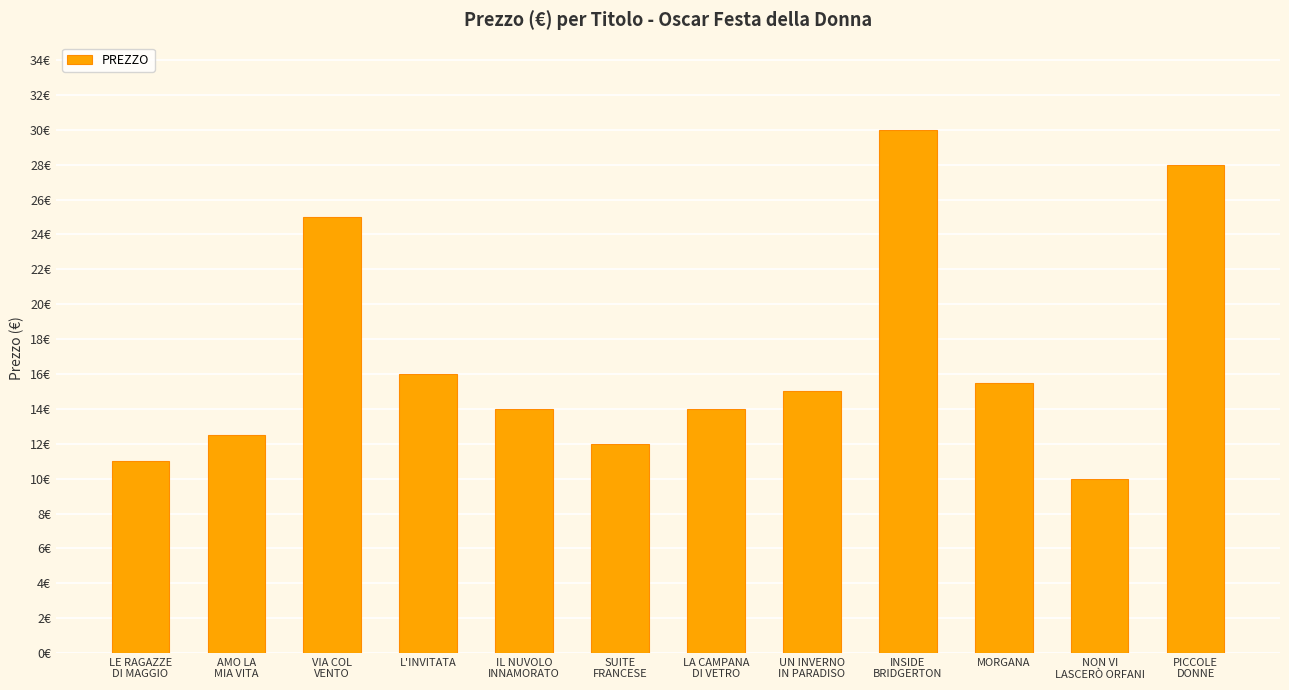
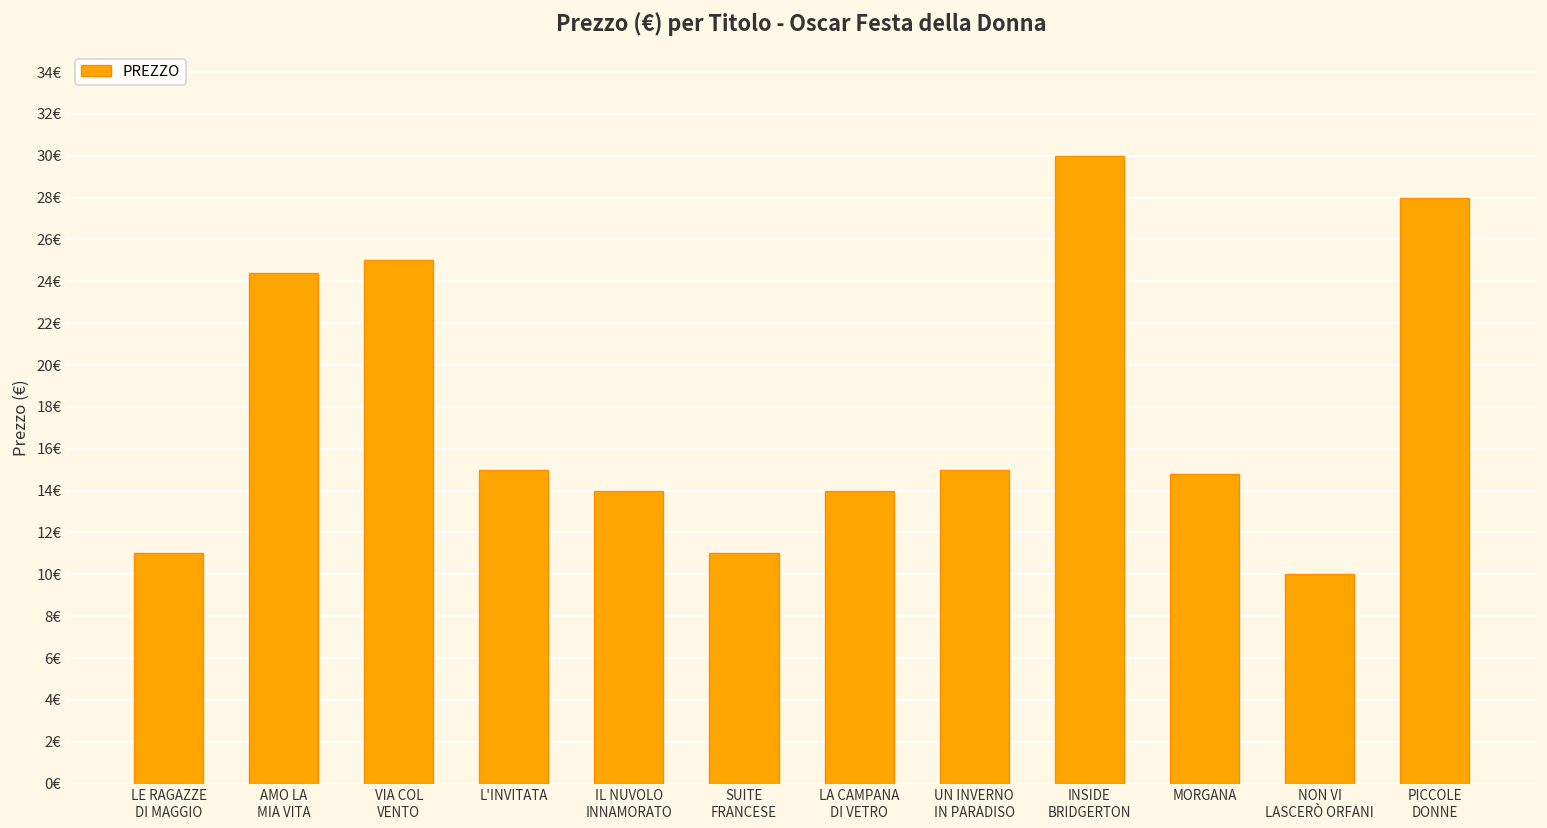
AMO LA MIA VITA: 12.5€ -> 24.4€
L'INVITATA: 16€ -> 15€
SUITE FRANCESE: 12€ -> 11€
MORGANA: 15.5€ -> 14.8€
